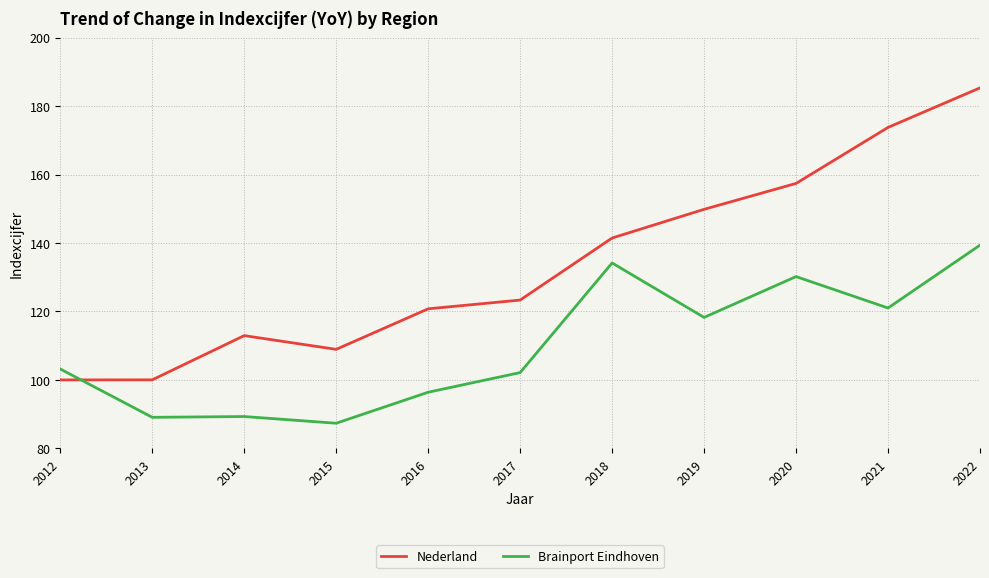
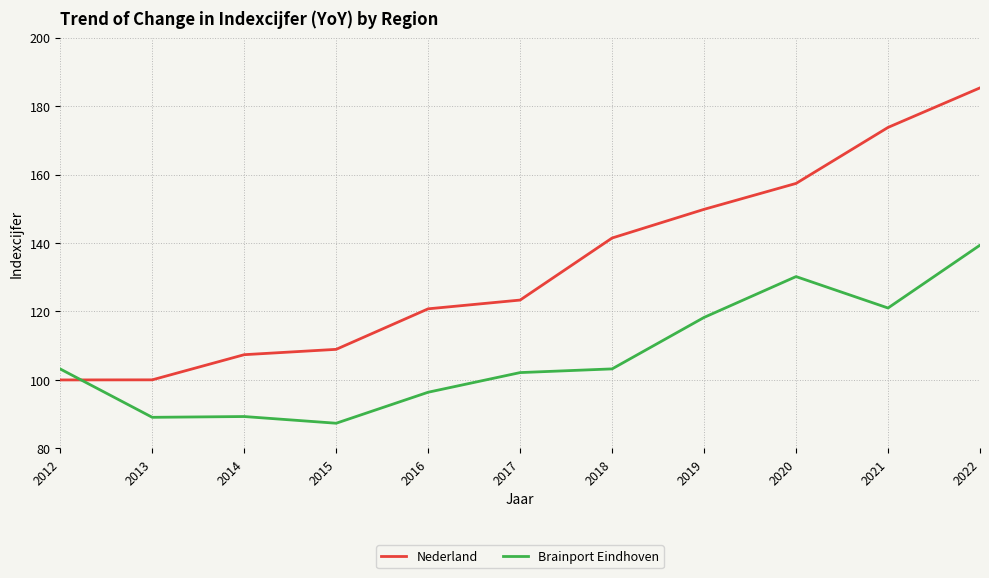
Nederland, 2014: 113 -> 107
Brainport Eindhoven, 2018: 134 -> 103
